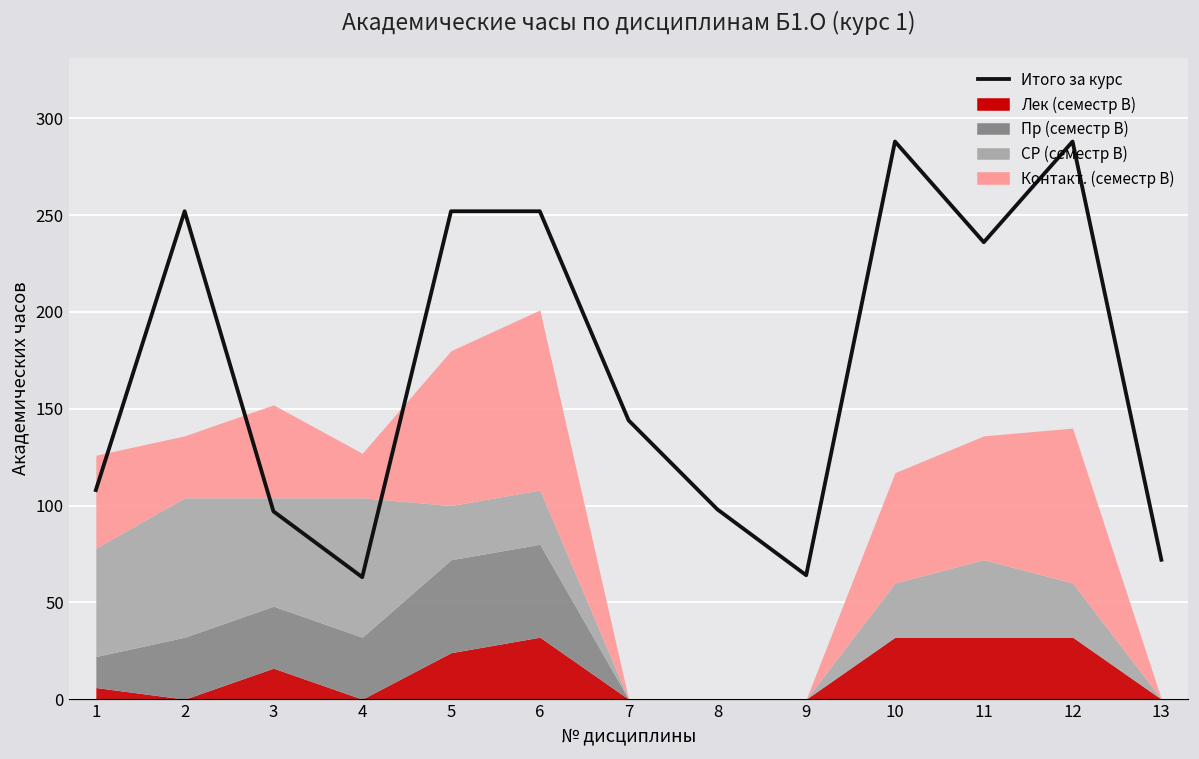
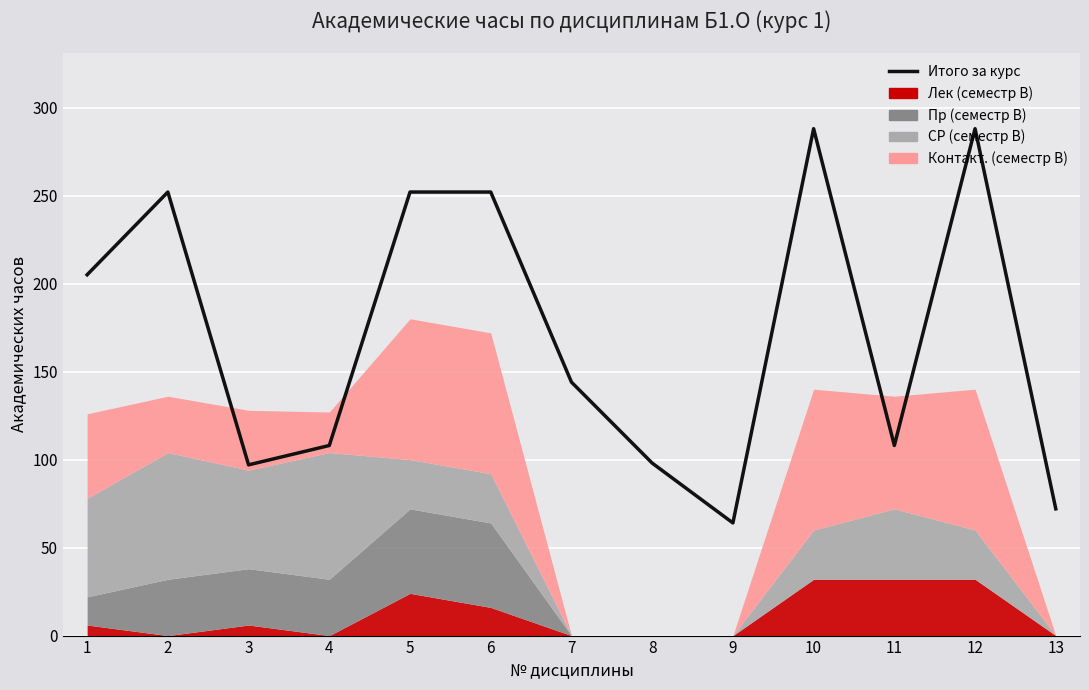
Итого за курс, 1: 108 -> 205
Лек (семестр B), 3: 16 -> 6
Контакт. (семестр B), 3: 48 -> 34
Итого за курс, 4: 63 -> 108
Лек (семестр B), 6: 32 -> 16
Контакт. (семестр B), 6: 93 -> 80
Контакт. (семестр B), 10: 57 -> 80
Итого за курс, 11: 236 -> 108
